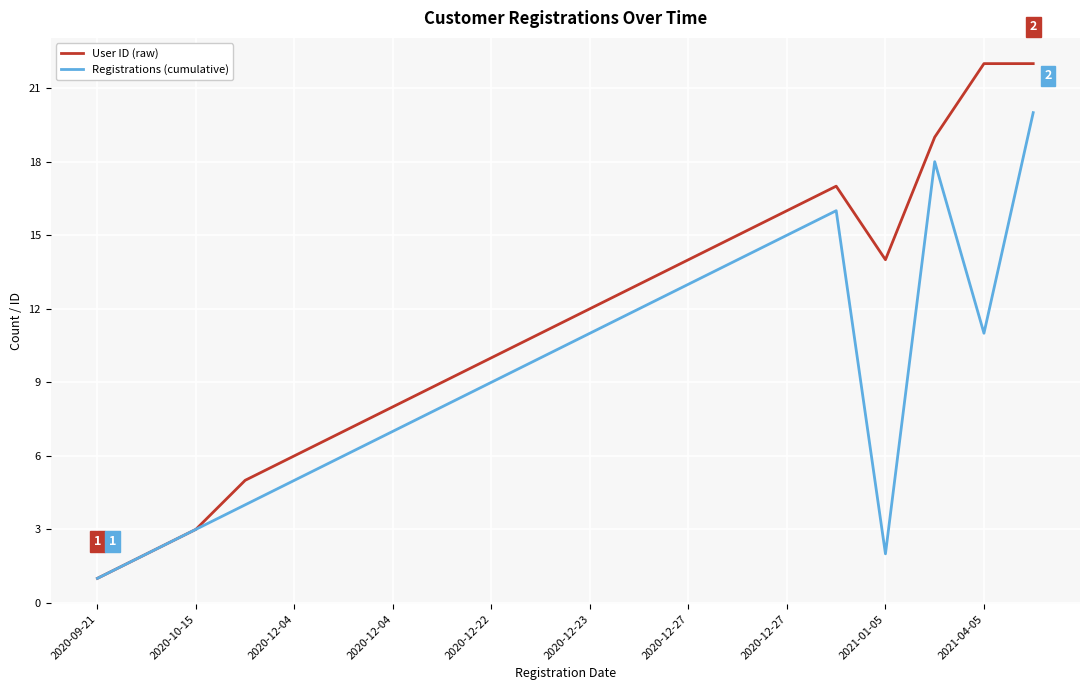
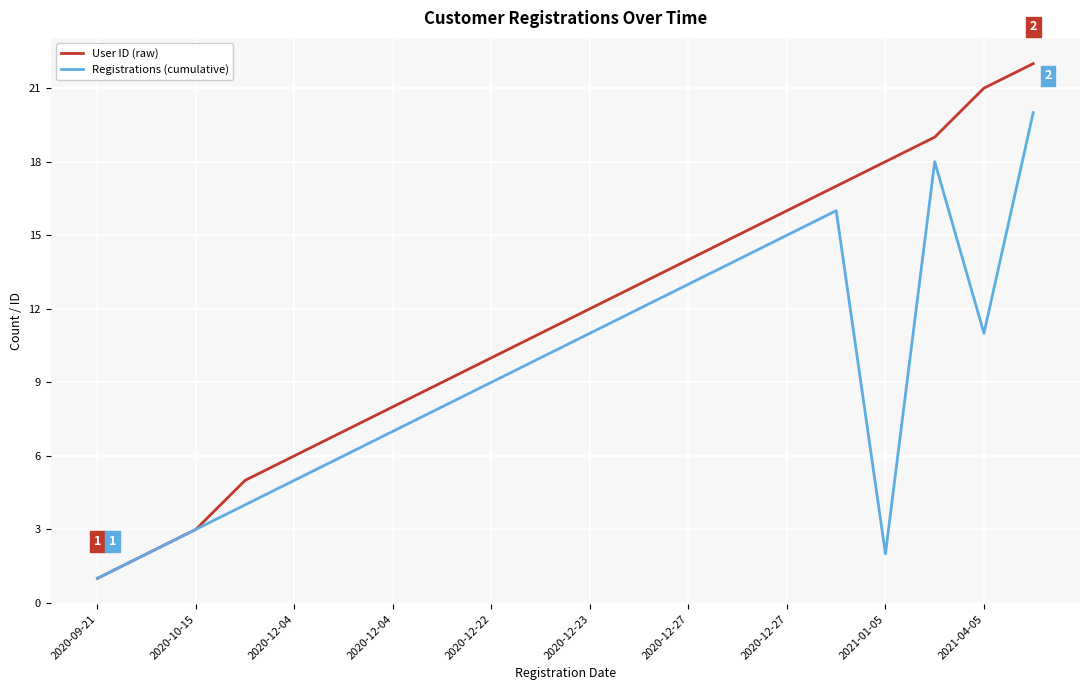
User ID (raw), 2021-01-05: 14 -> 18
User ID (raw), 2021-04-05: 22 -> 21
